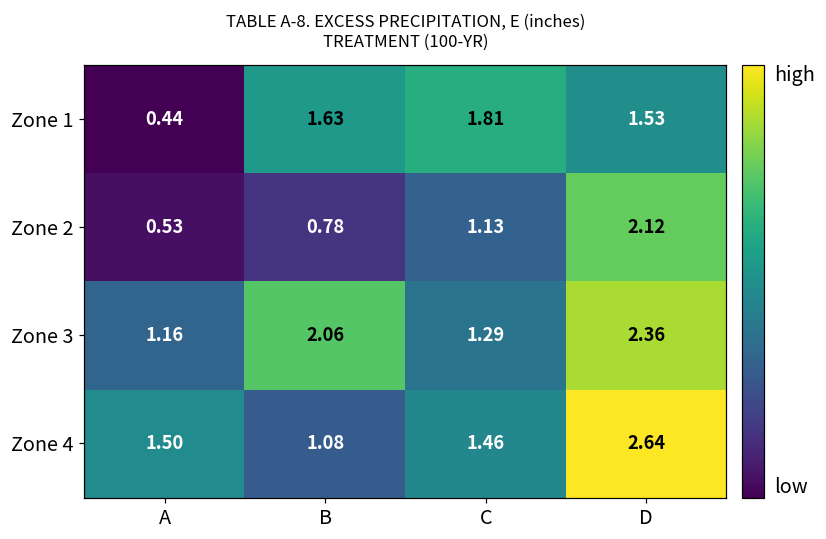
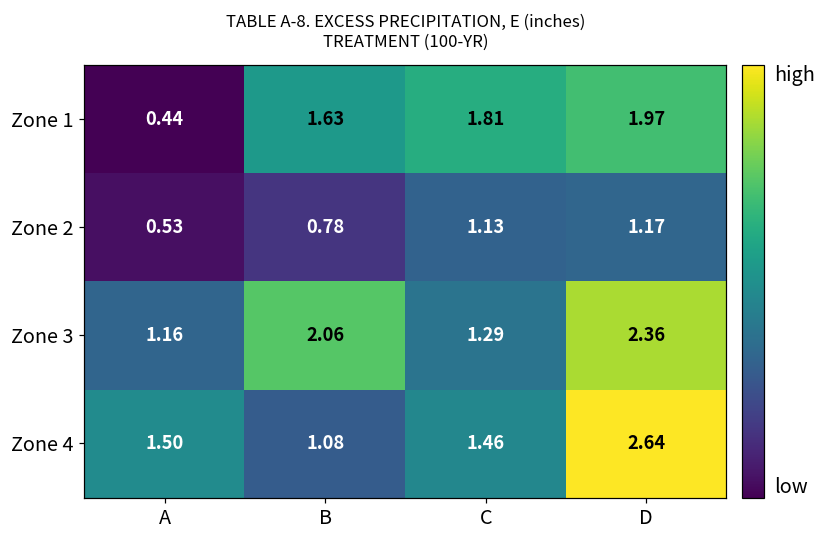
Zone 1, D: 1.53 -> 1.97
Zone 2, D: 2.12 -> 1.17
